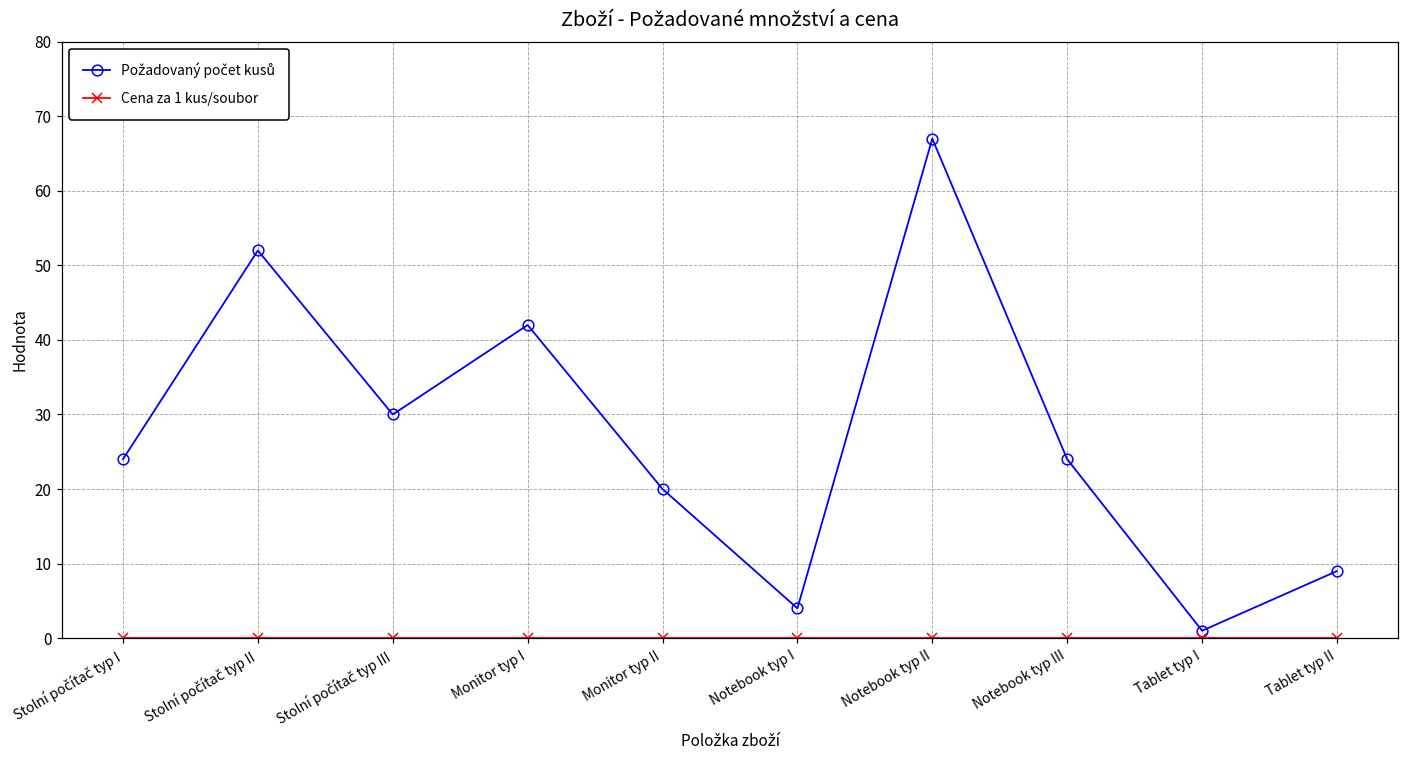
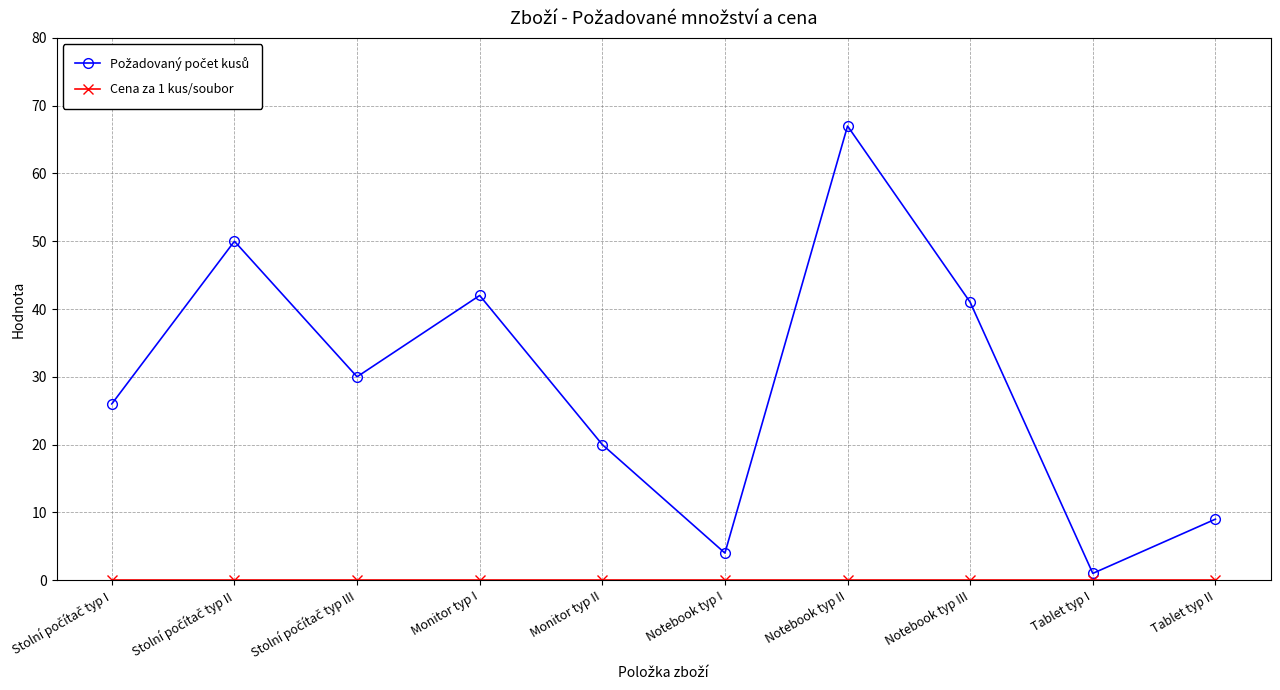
Požadovaný počet kusů, Stolní počítač typ I: 24 -> 26
Požadovaný počet kusů, Stolní počítač typ II: 52 -> 50
Požadovaný počet kusů, Notebook typ III: 24 -> 41
